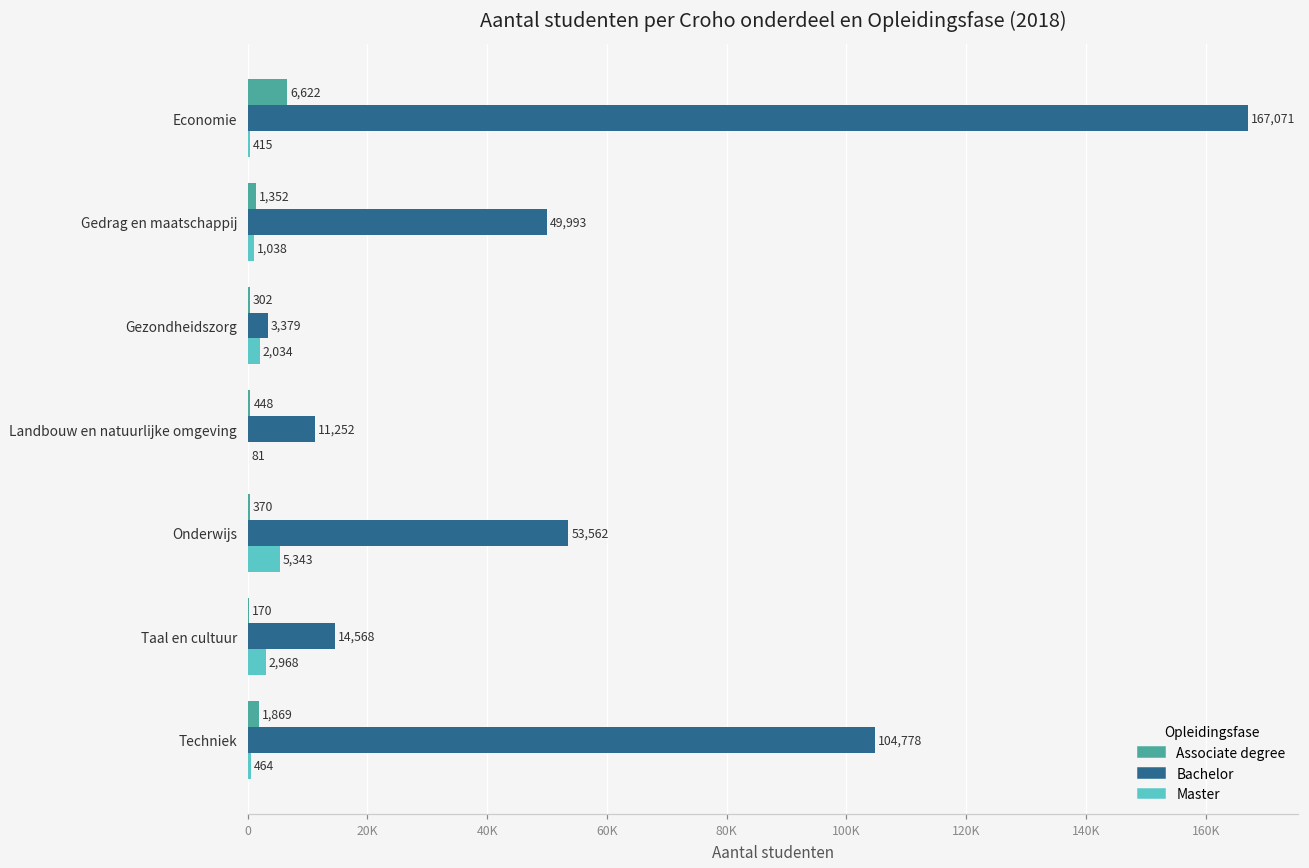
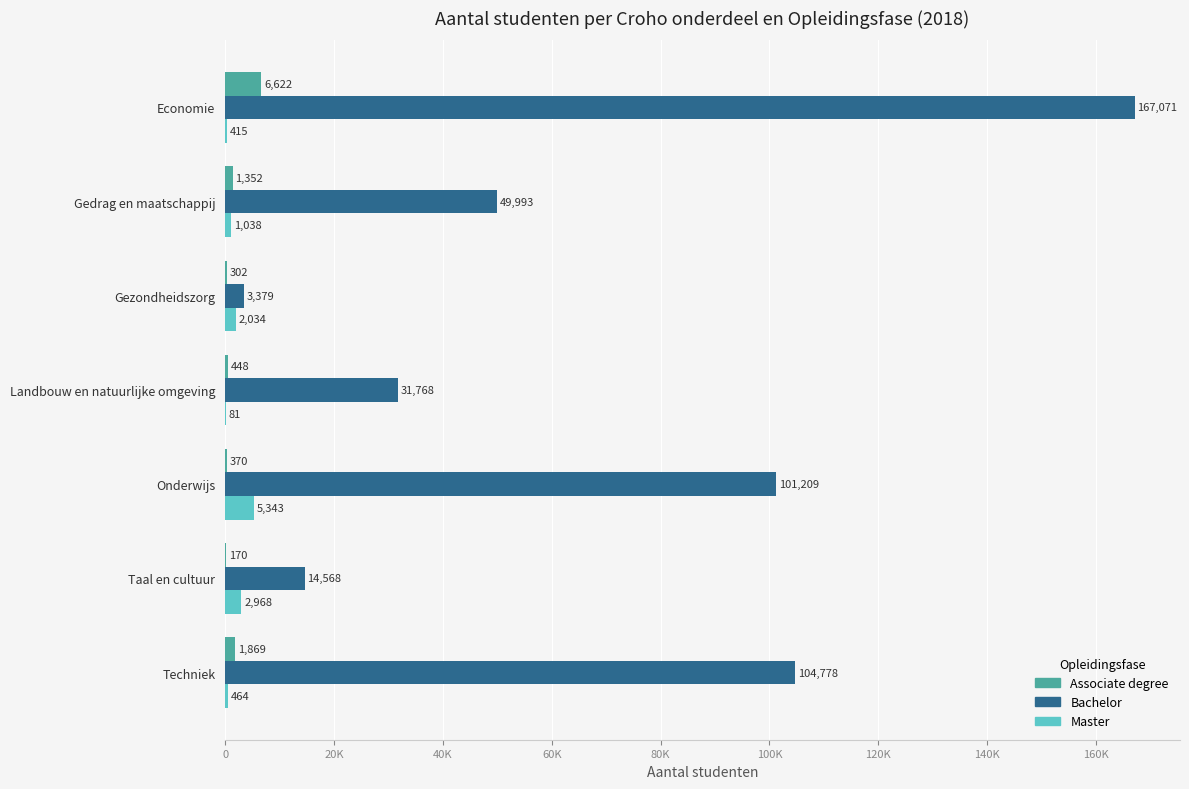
Bachelor, Landbouw en natuurlijke omgeving: 11,252 -> 31,768
Bachelor, Onderwijs: 53,562 -> 101,209
